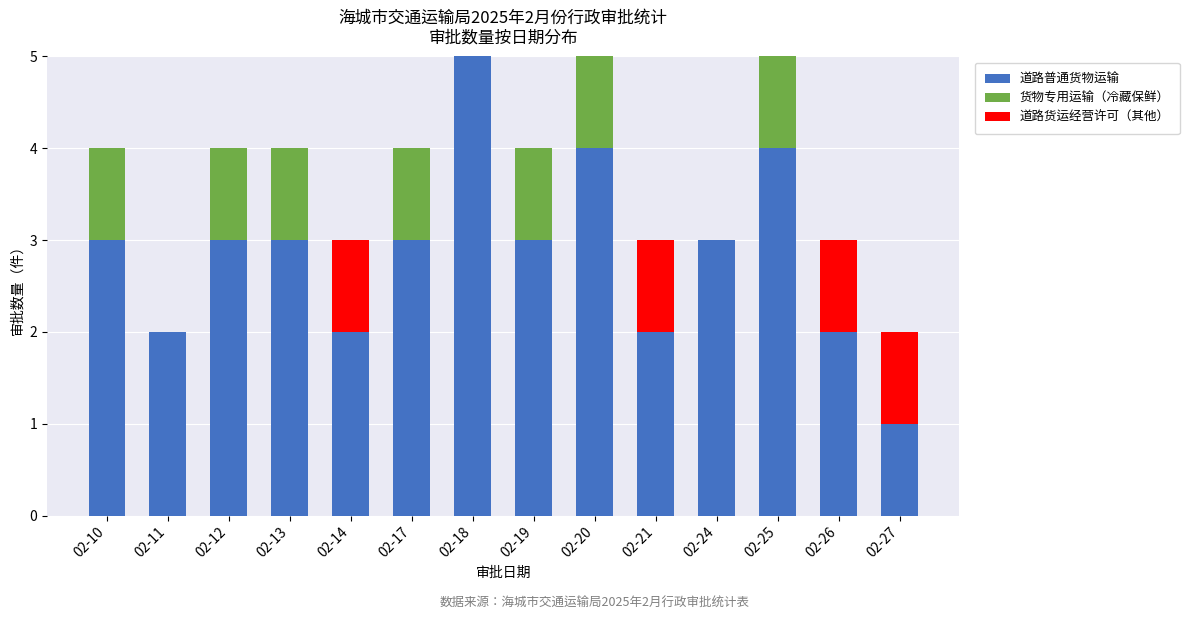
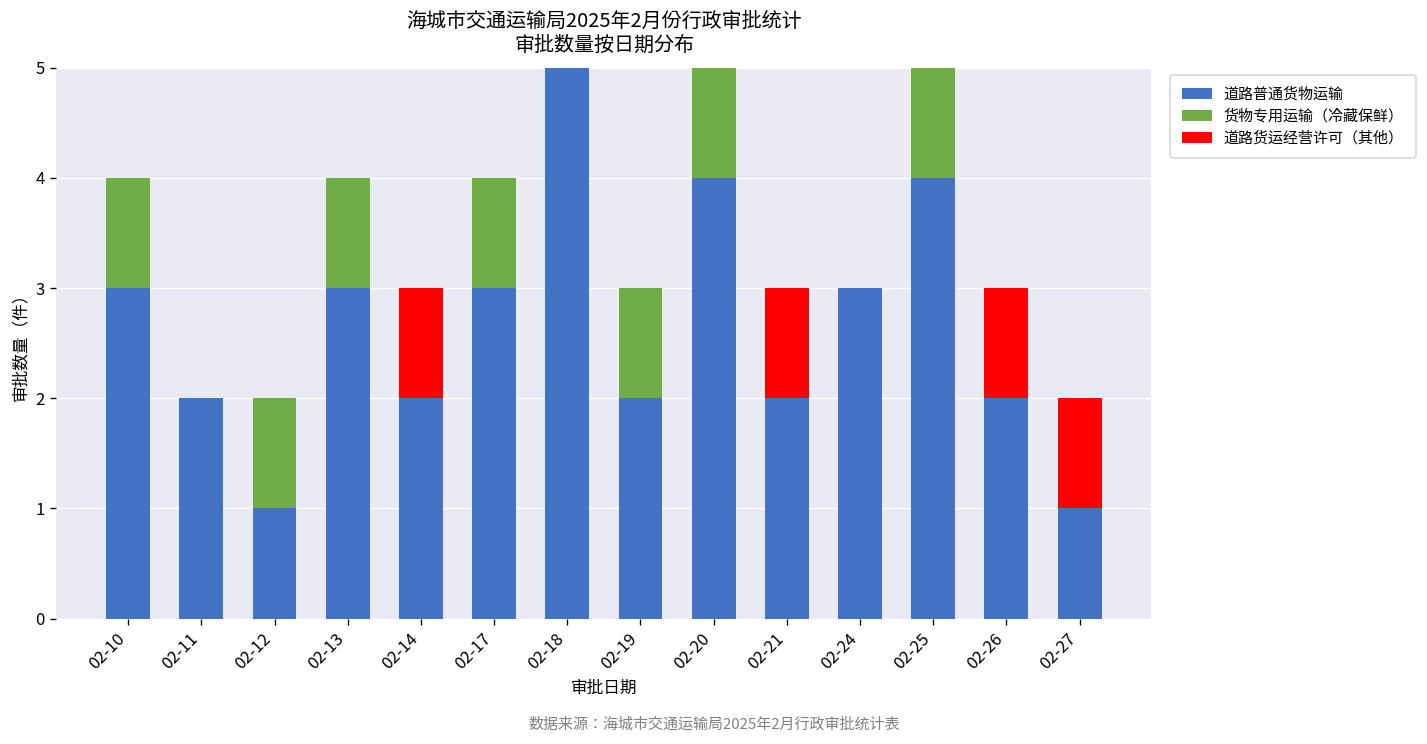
道路普通货物运输, 02-12: 3 -> 1
道路普通货物运输, 02-19: 3 -> 2
